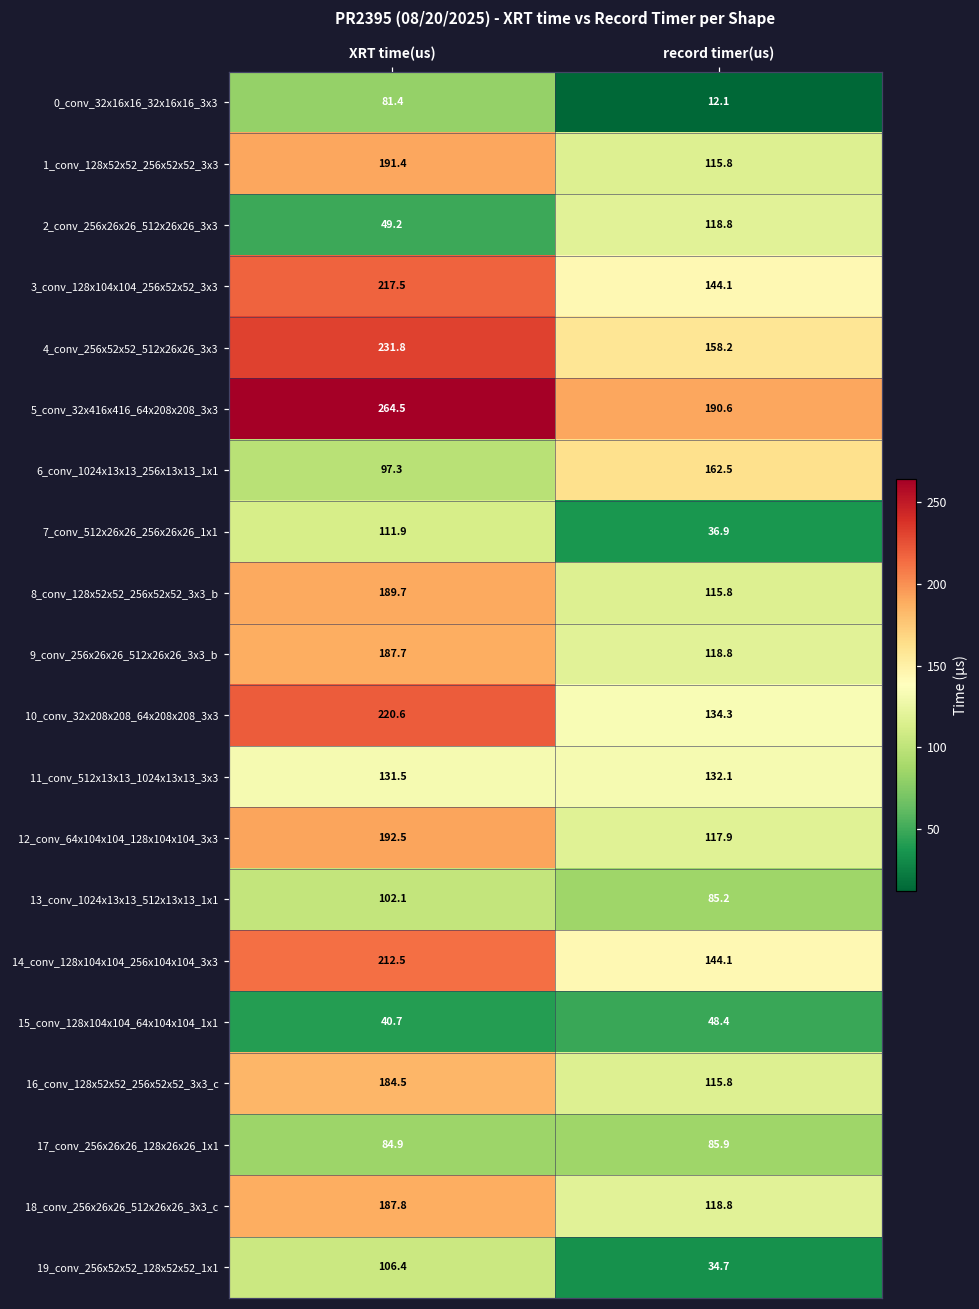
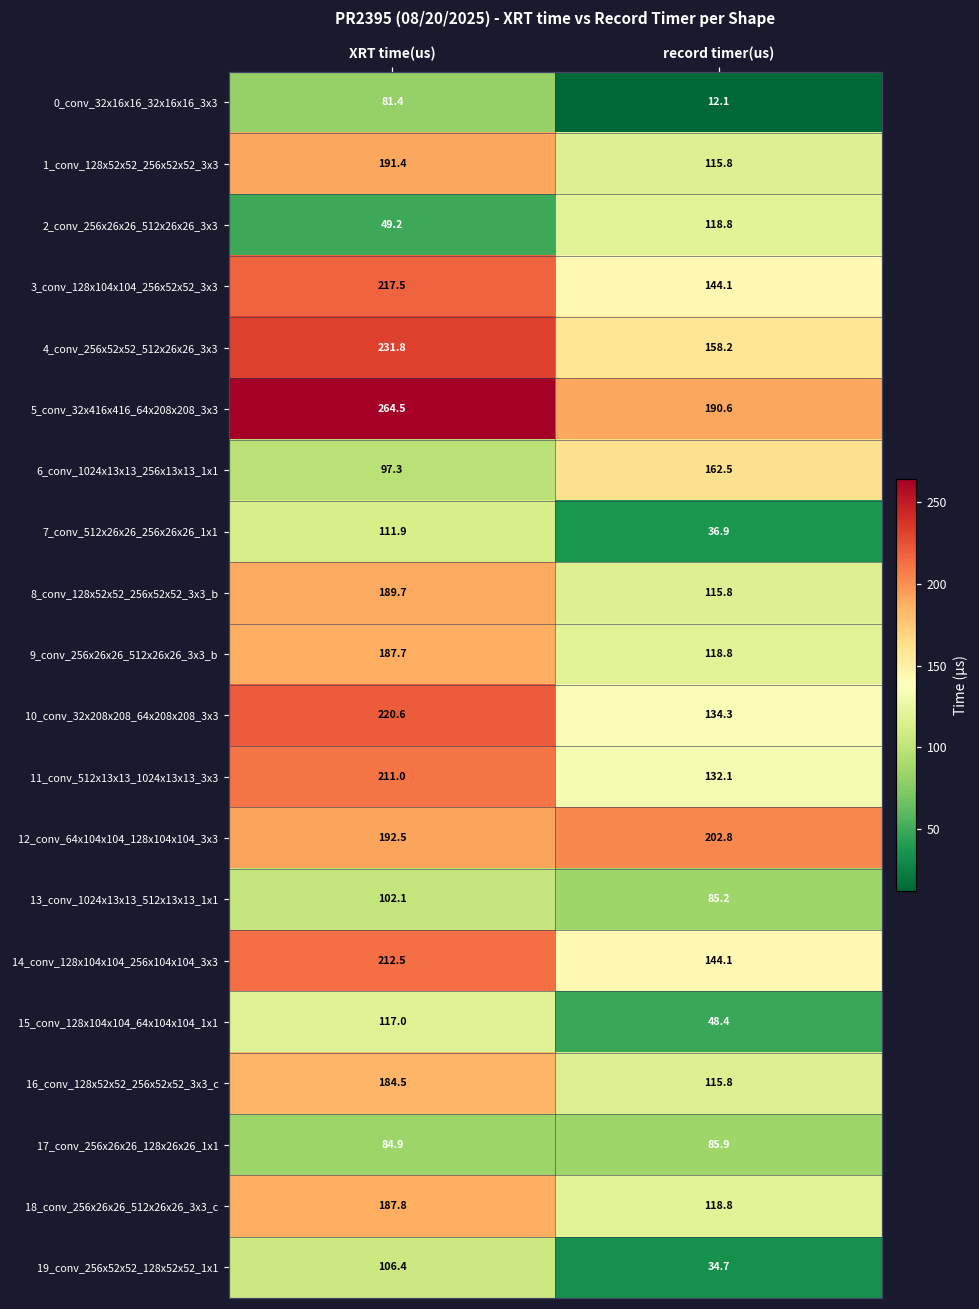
11_conv_512x13x13_1024x13x13_3x3, XRT time(us): 131.5 -> 211.0
12_conv_64x104x104_128x104x104_3x3, record timer(us): 117.9 -> 202.8
15_conv_128x104x104_64x104x104_1x1, XRT time(us): 40.7 -> 117.0
